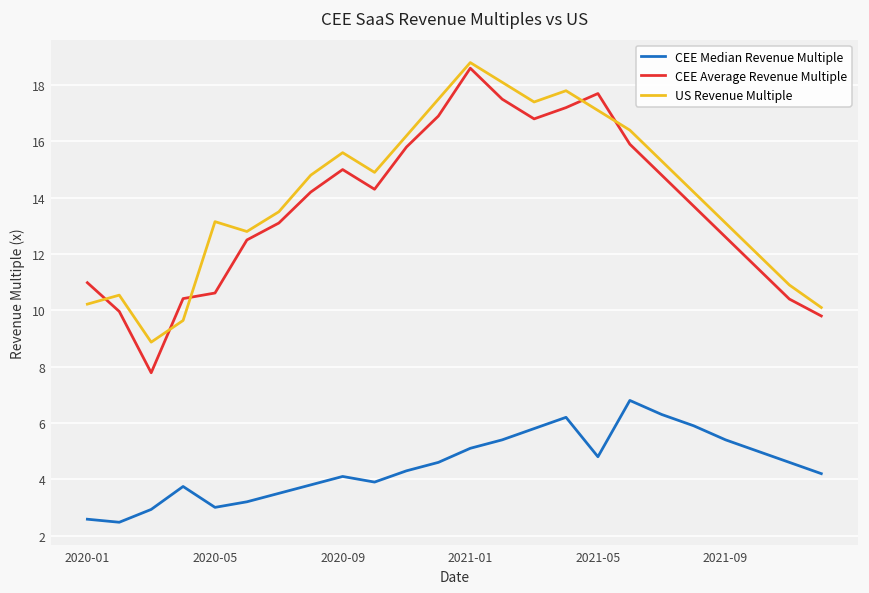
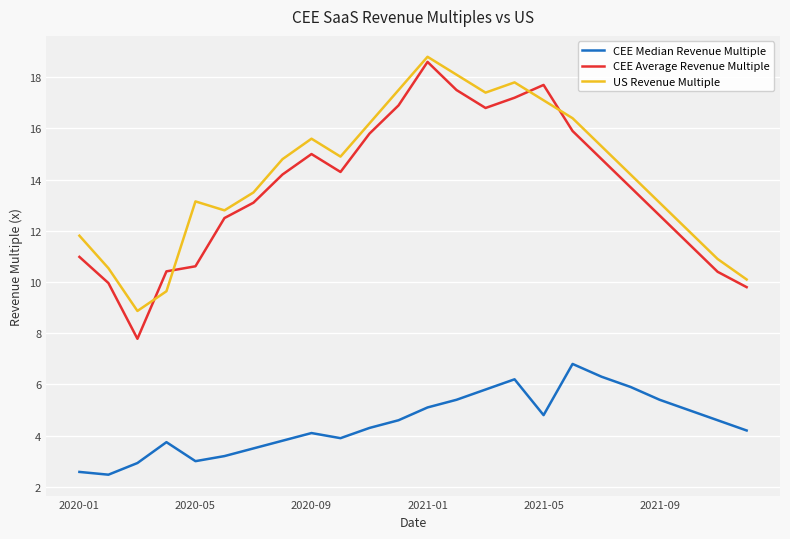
US Revenue Multiple, 2020-01: 10.2 -> 11.8
